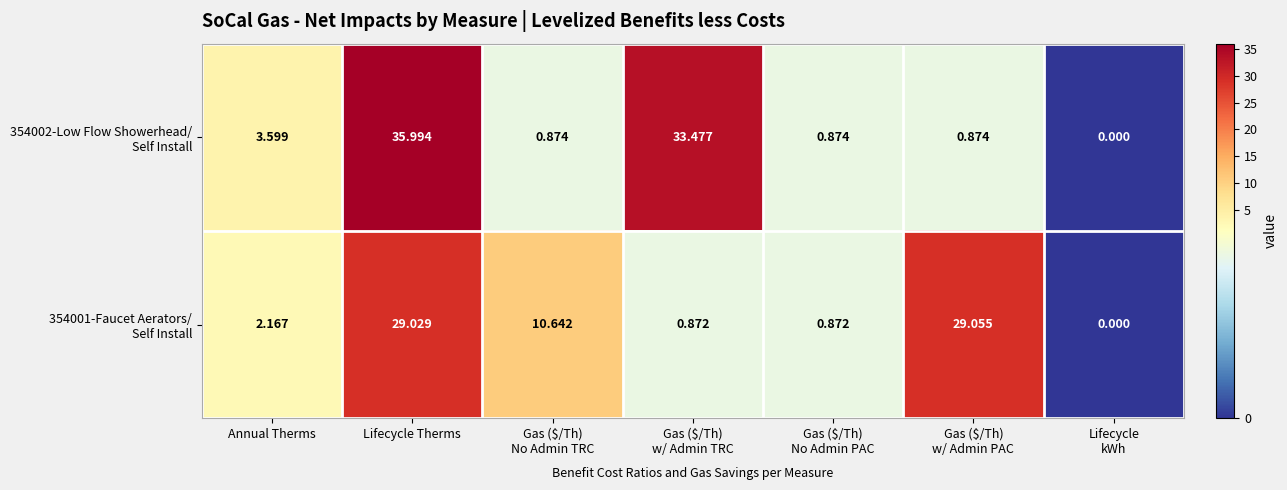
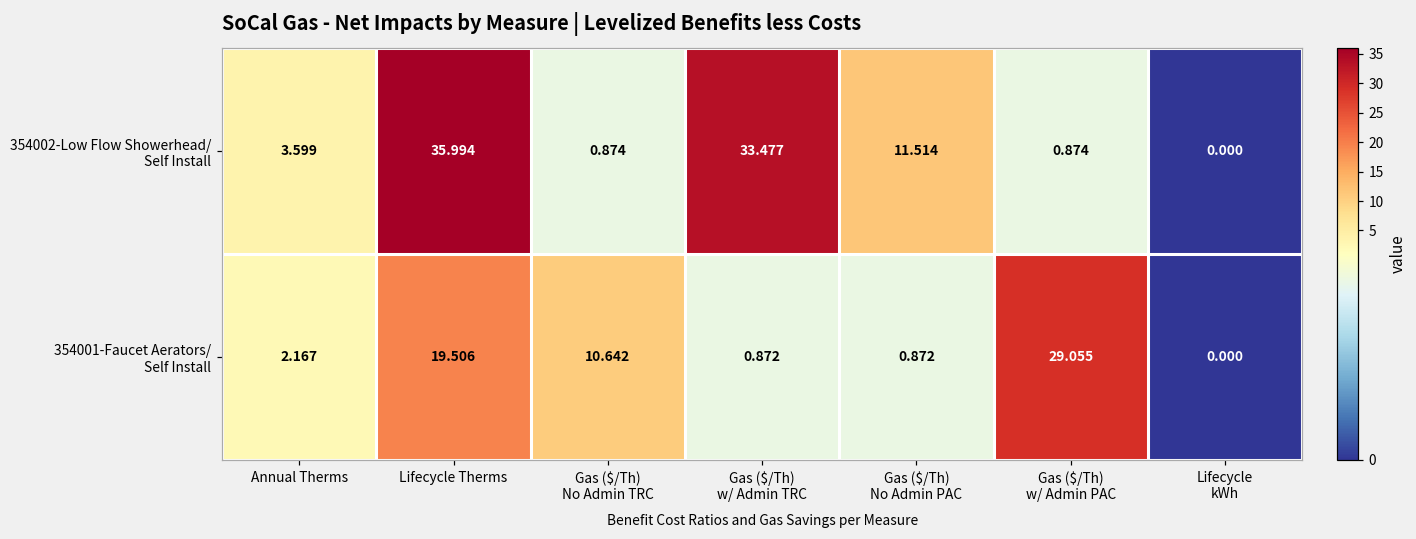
354002-Low Flow Showerhead/ Self Install, Gas ($/Th) No Admin PAC: 0.874 -> 11.514
354001-Faucet Aerators/ Self Install, Lifecycle Therms: 29.029 -> 19.506
